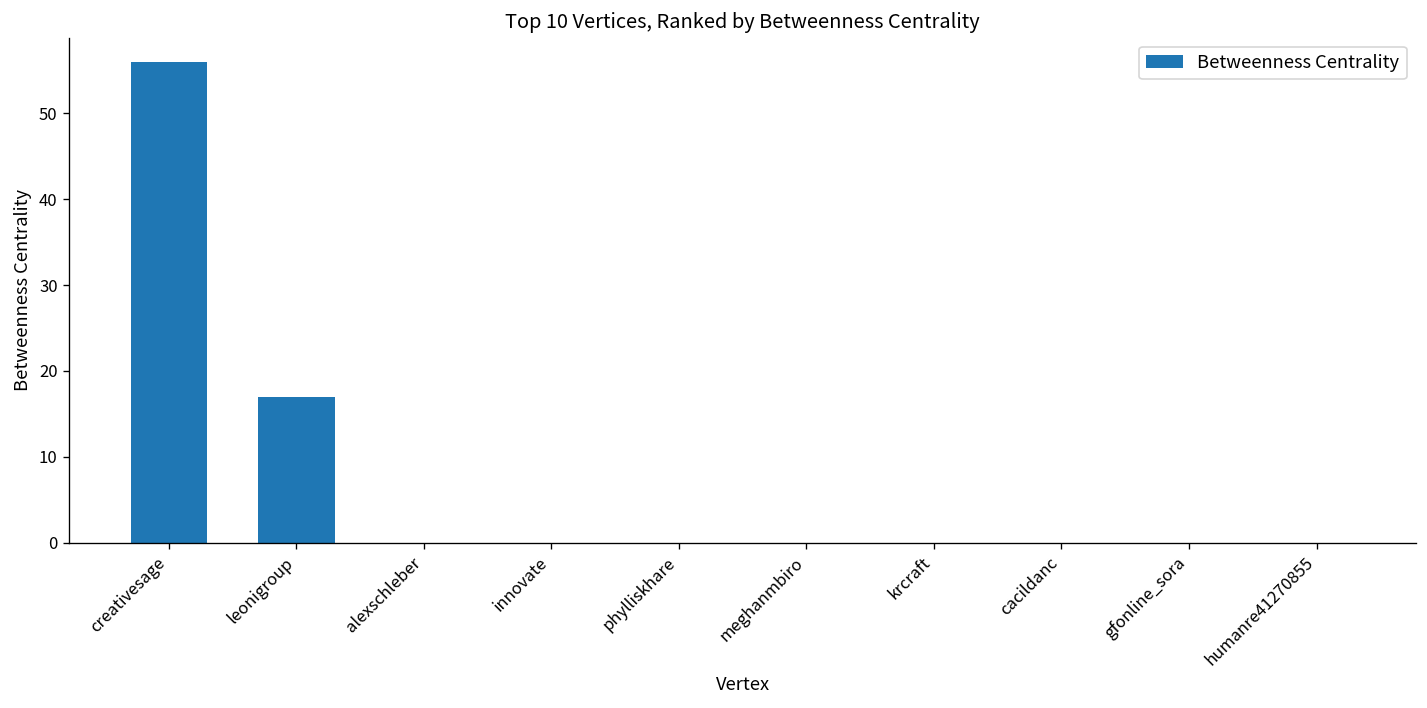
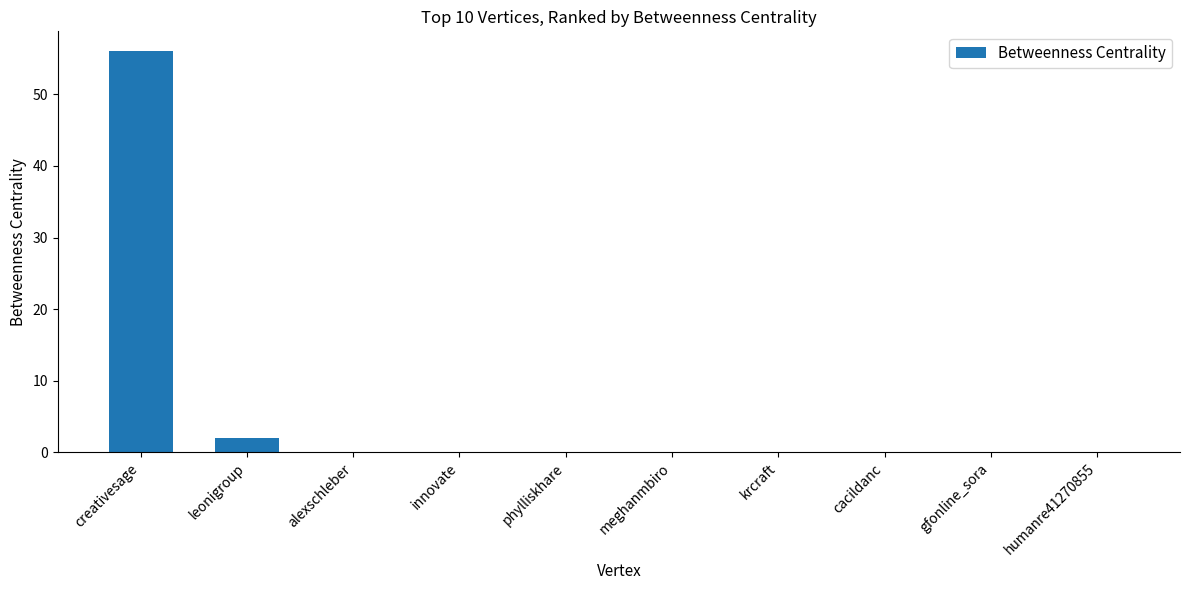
leonigroup: 17 -> 2
